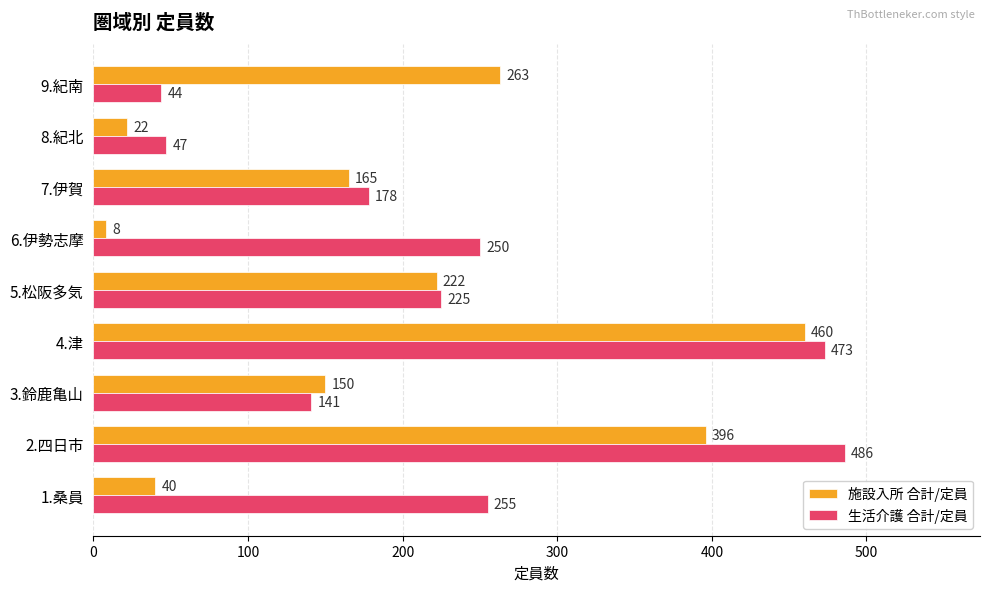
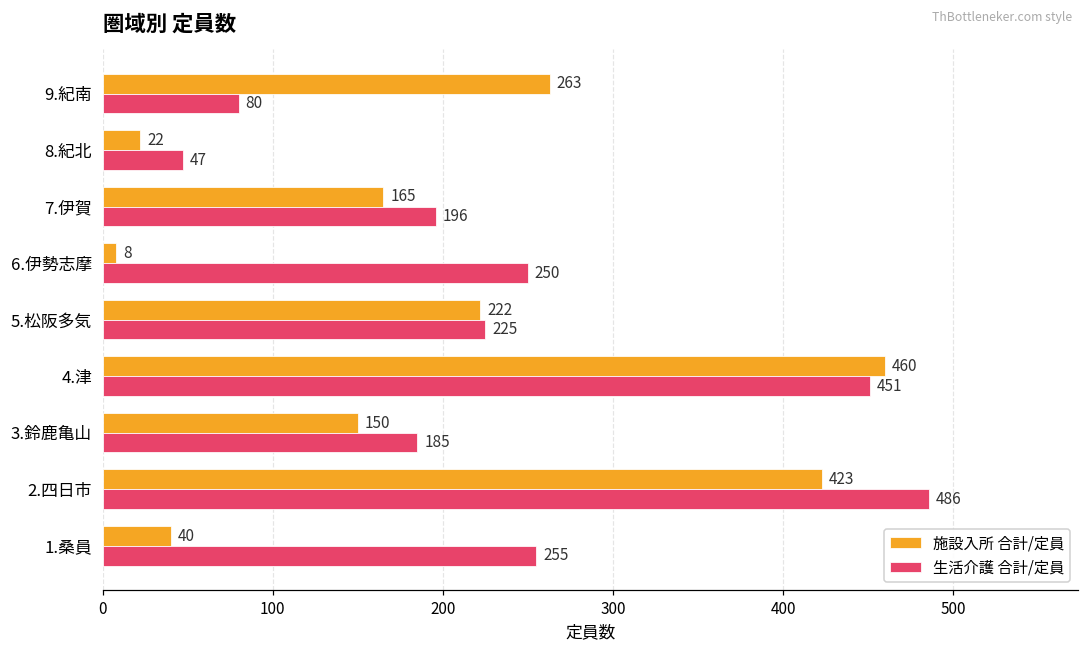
生活介護 合計/定員, 9.紀南: 44 -> 80
生活介護 合計/定員, 7.伊賀: 178 -> 196
生活介護 合計/定員, 4.津: 473 -> 451
生活介護 合計/定員, 3.鈴鹿亀山: 141 -> 185
施設入所 合計/定員, 2.四日市: 396 -> 423
